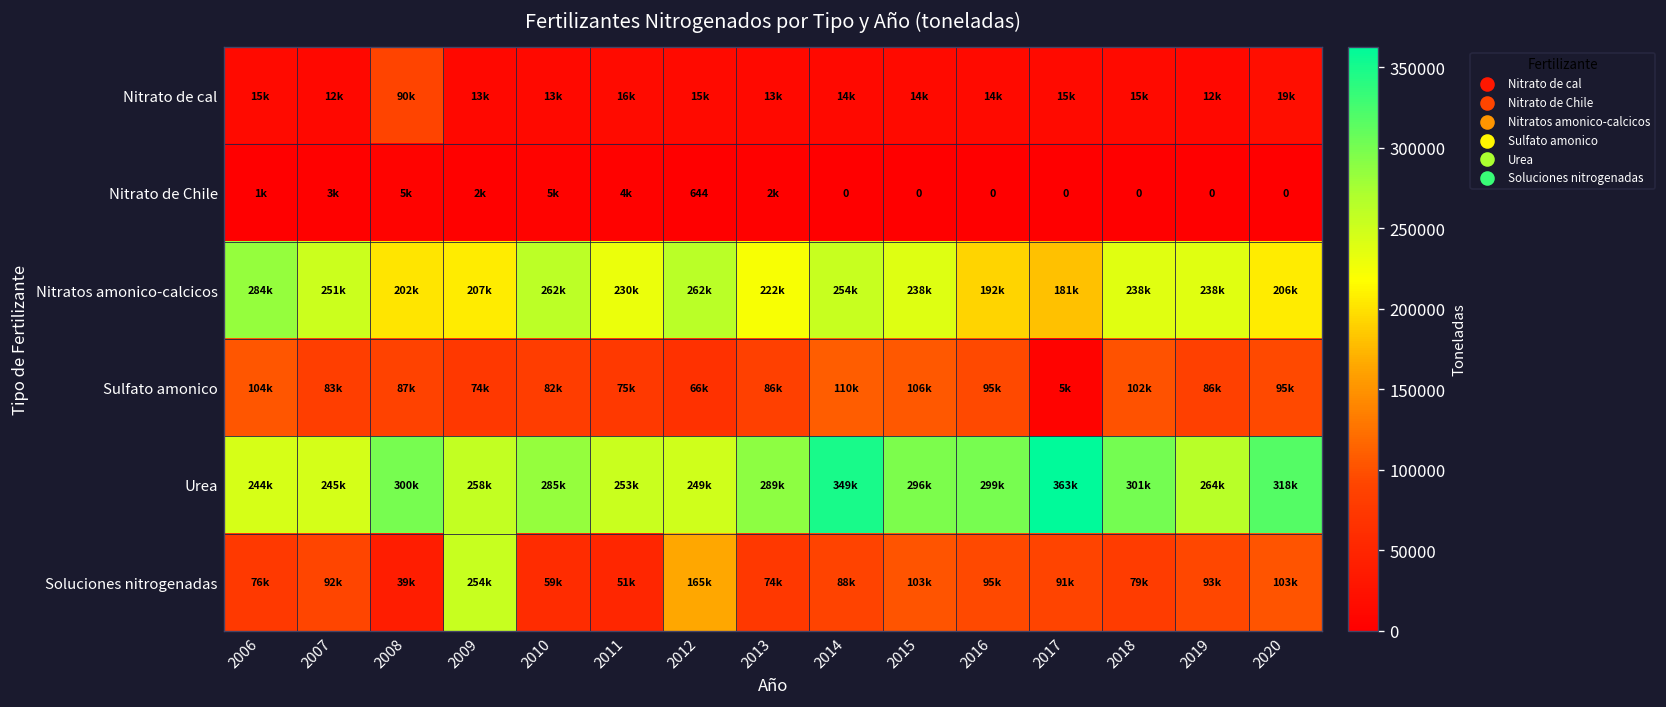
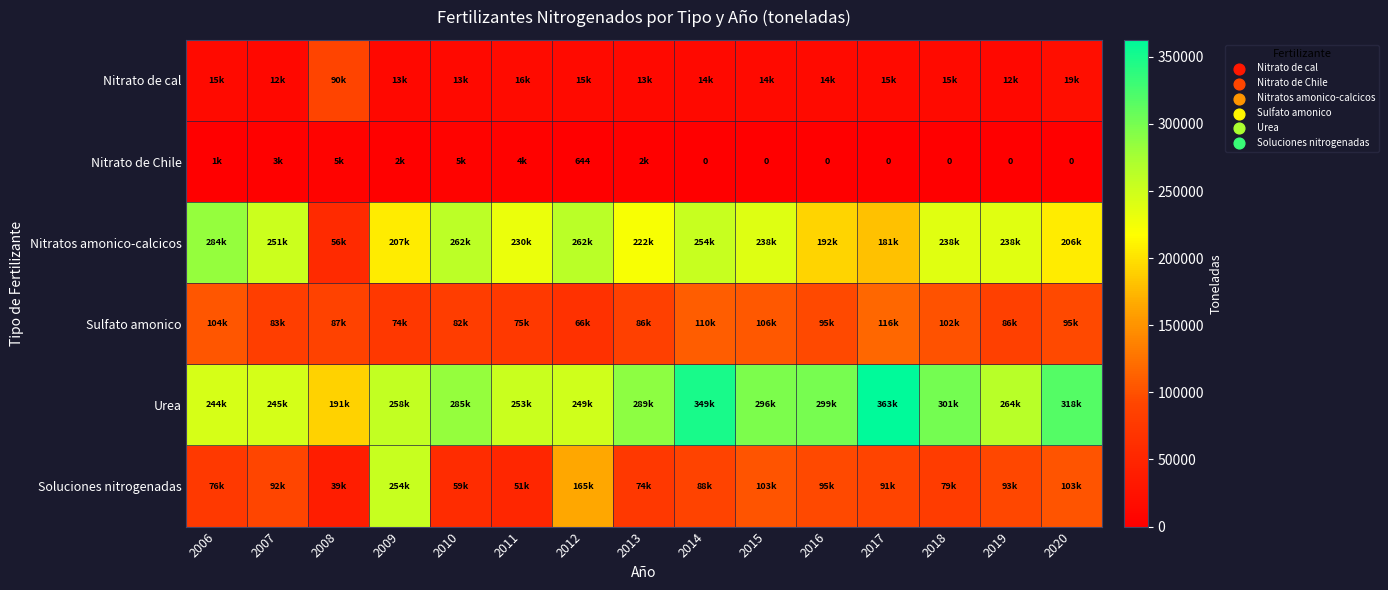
Nitratos amonico-calcicos, 2008: 202k -> 56k
Sulfato amonico, 2017: 5k -> 116k
Urea, 2008: 300k -> 191k
